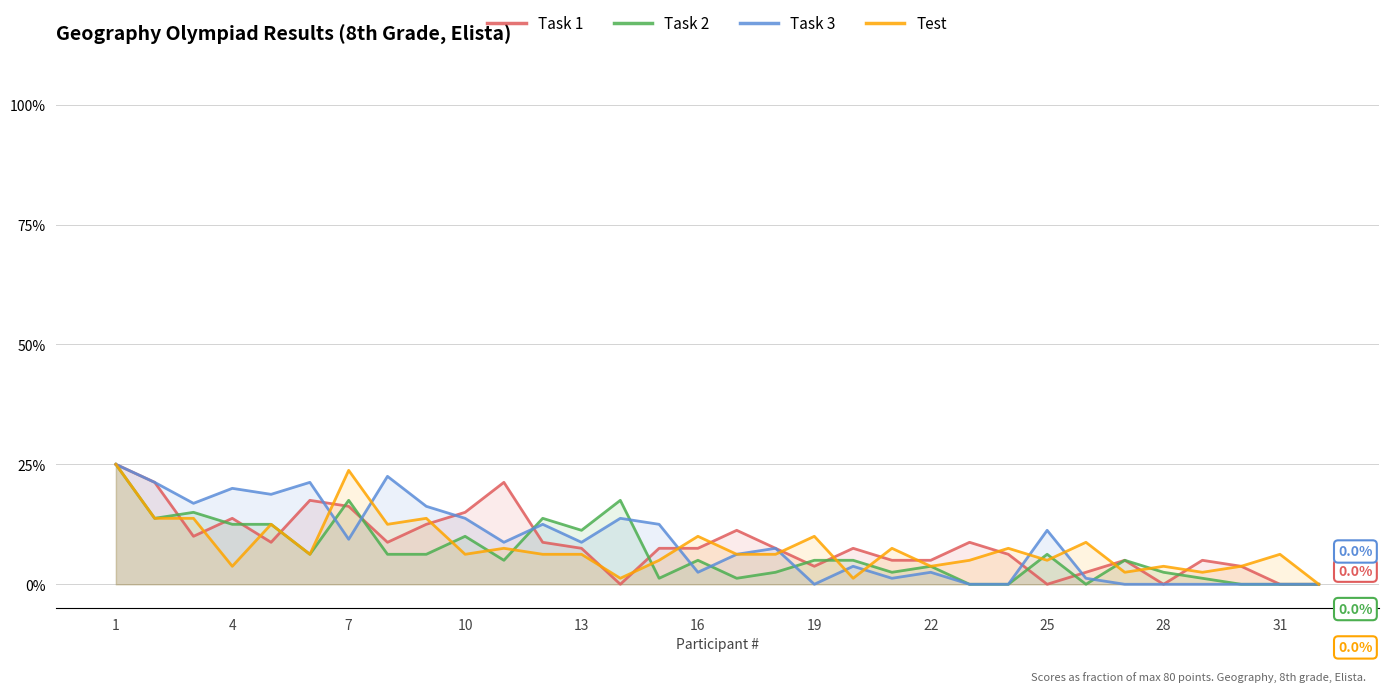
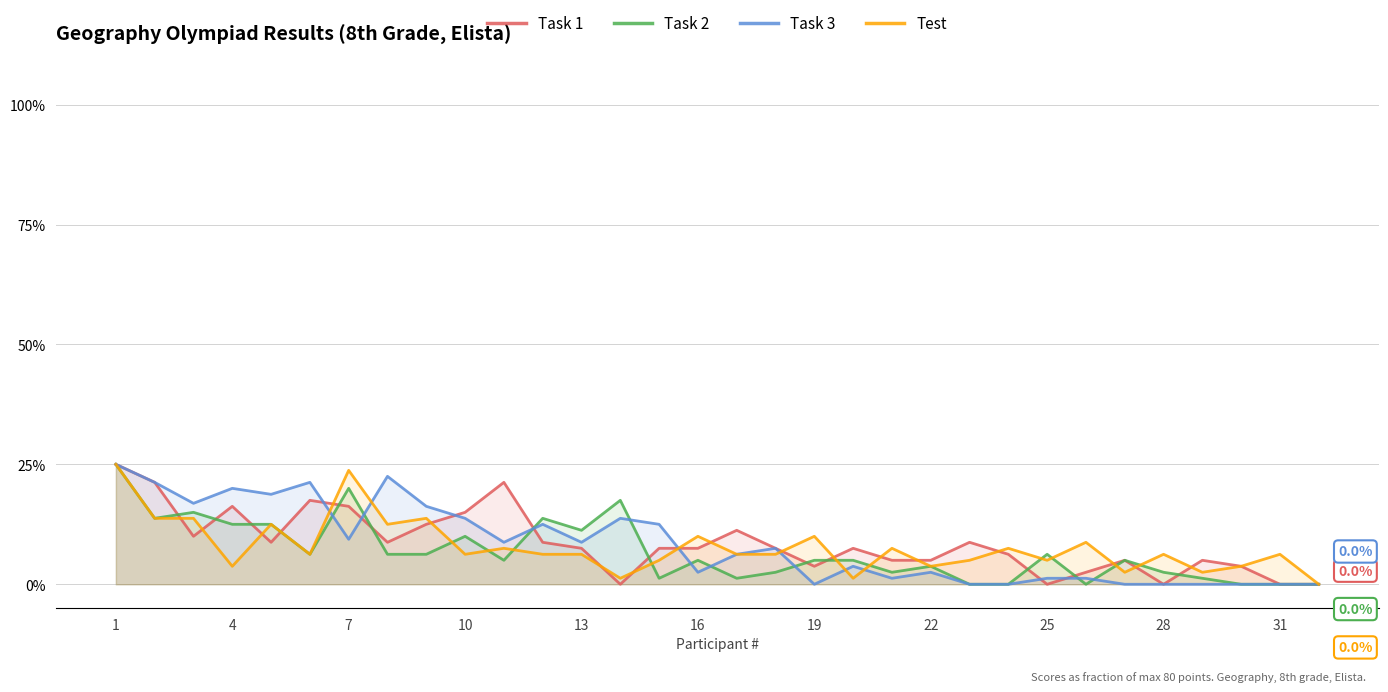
Task 1, 4: 14% -> 16%
Task 2, 7: 18% -> 20%
Task 3, 25: 11% -> 1%
Test, 28: 4% -> 6%
